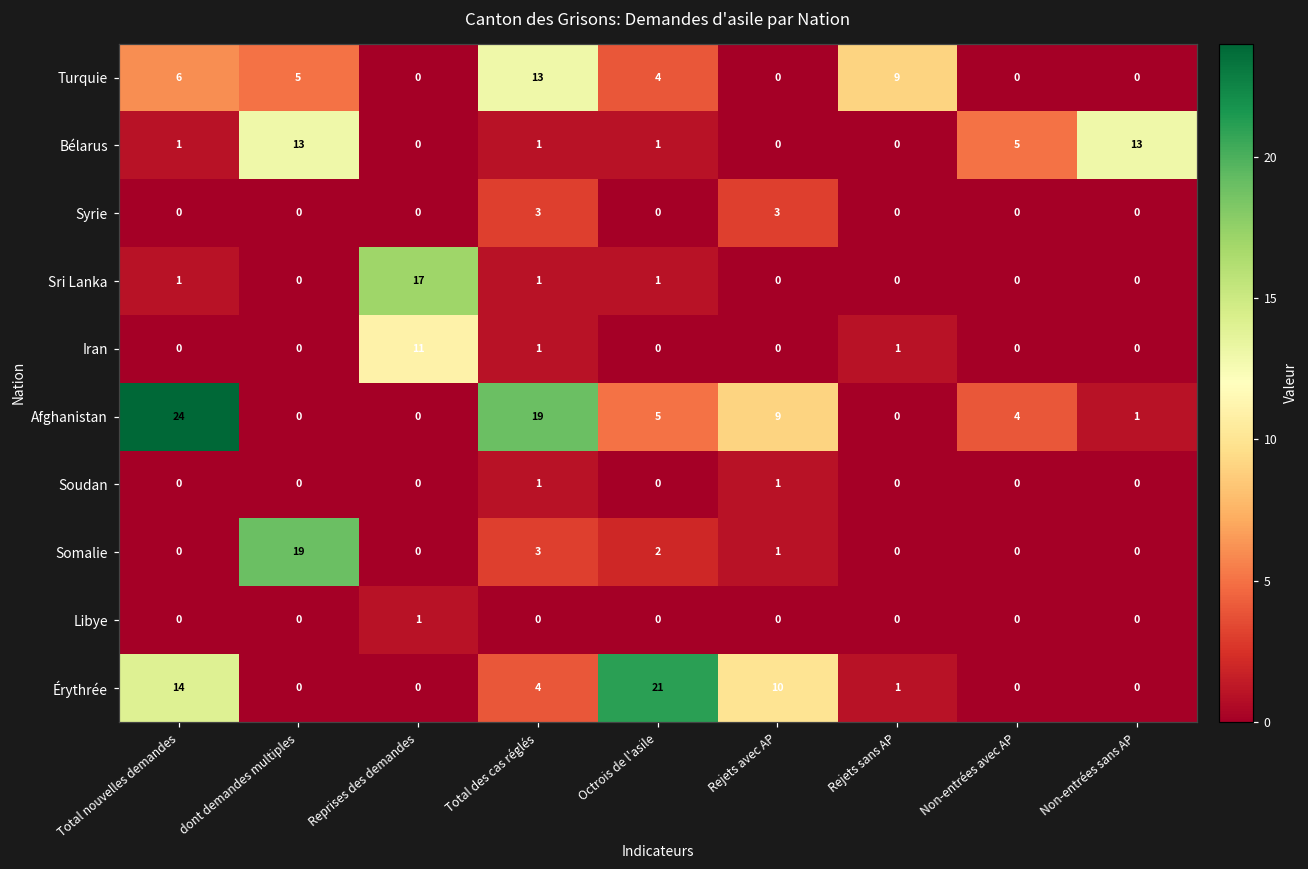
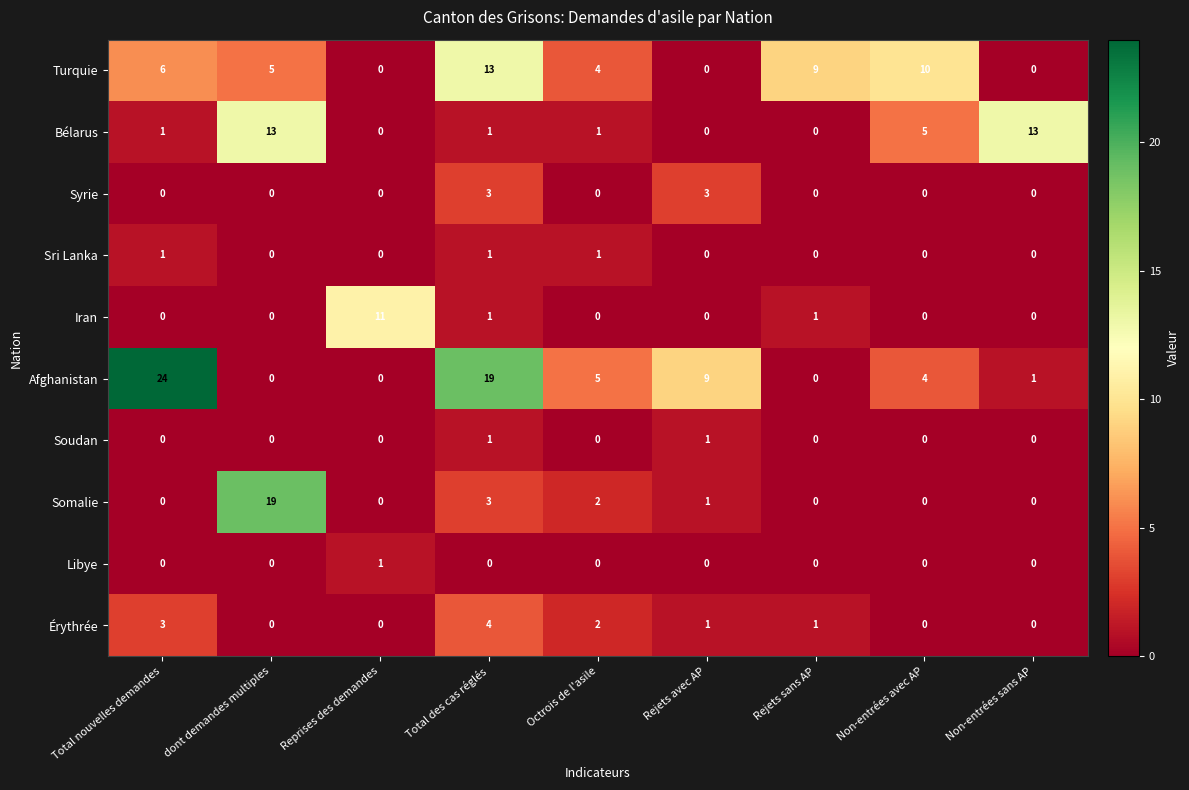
Turquie, Non-entrées avec AP: 0 -> 10
Sri Lanka, Reprises des demandes: 17 -> 0
Érythrée, Total nouvelles demandes: 14 -> 3
Érythrée, Octrois de l'asile: 21 -> 2
Érythrée, Rejets avec AP: 10 -> 1
